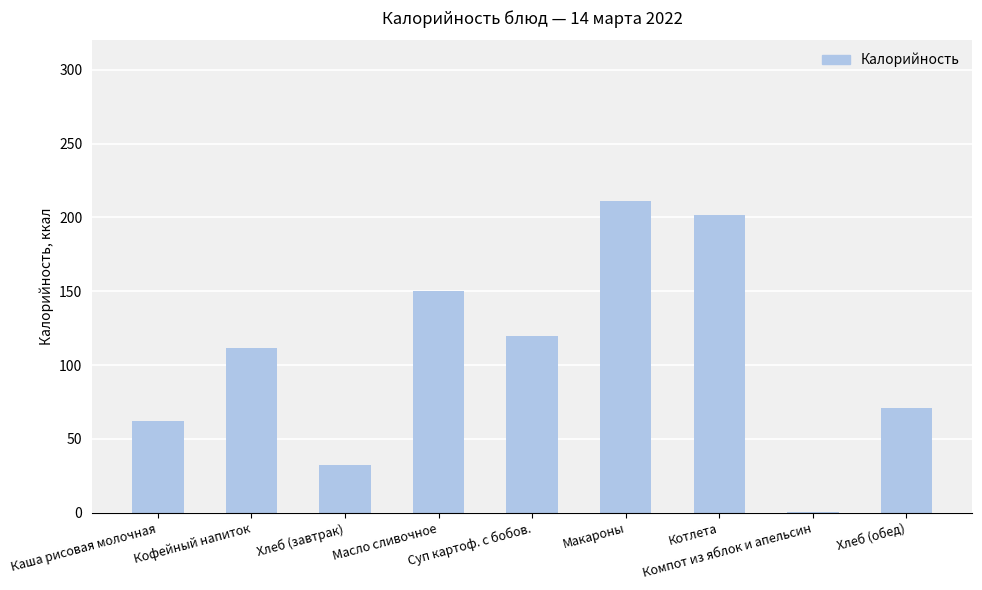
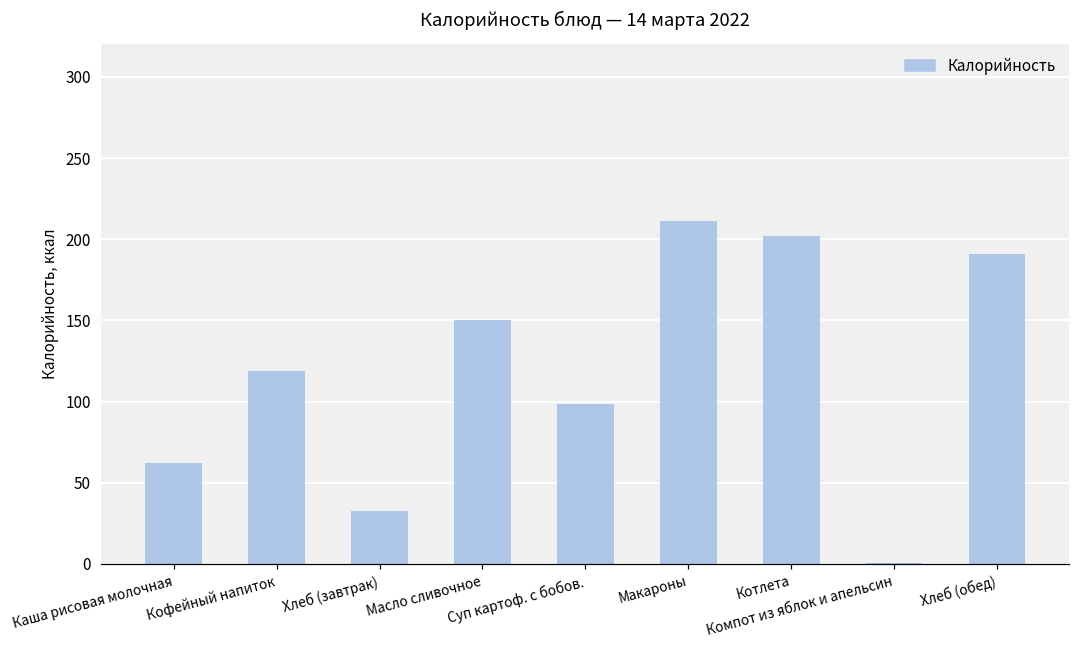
Кофейный напиток: 111 -> 119
Суп картоф. с бобов.: 120 -> 99
Хлеб (обед): 71 -> 191
